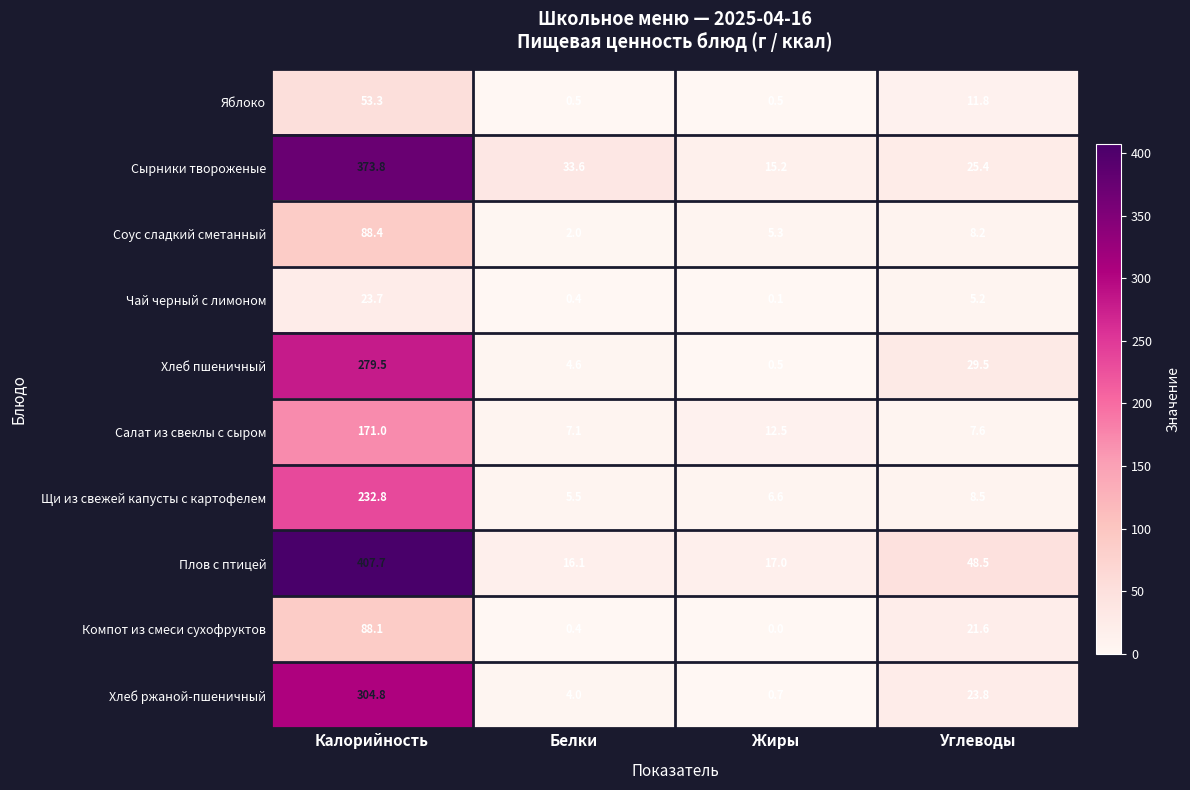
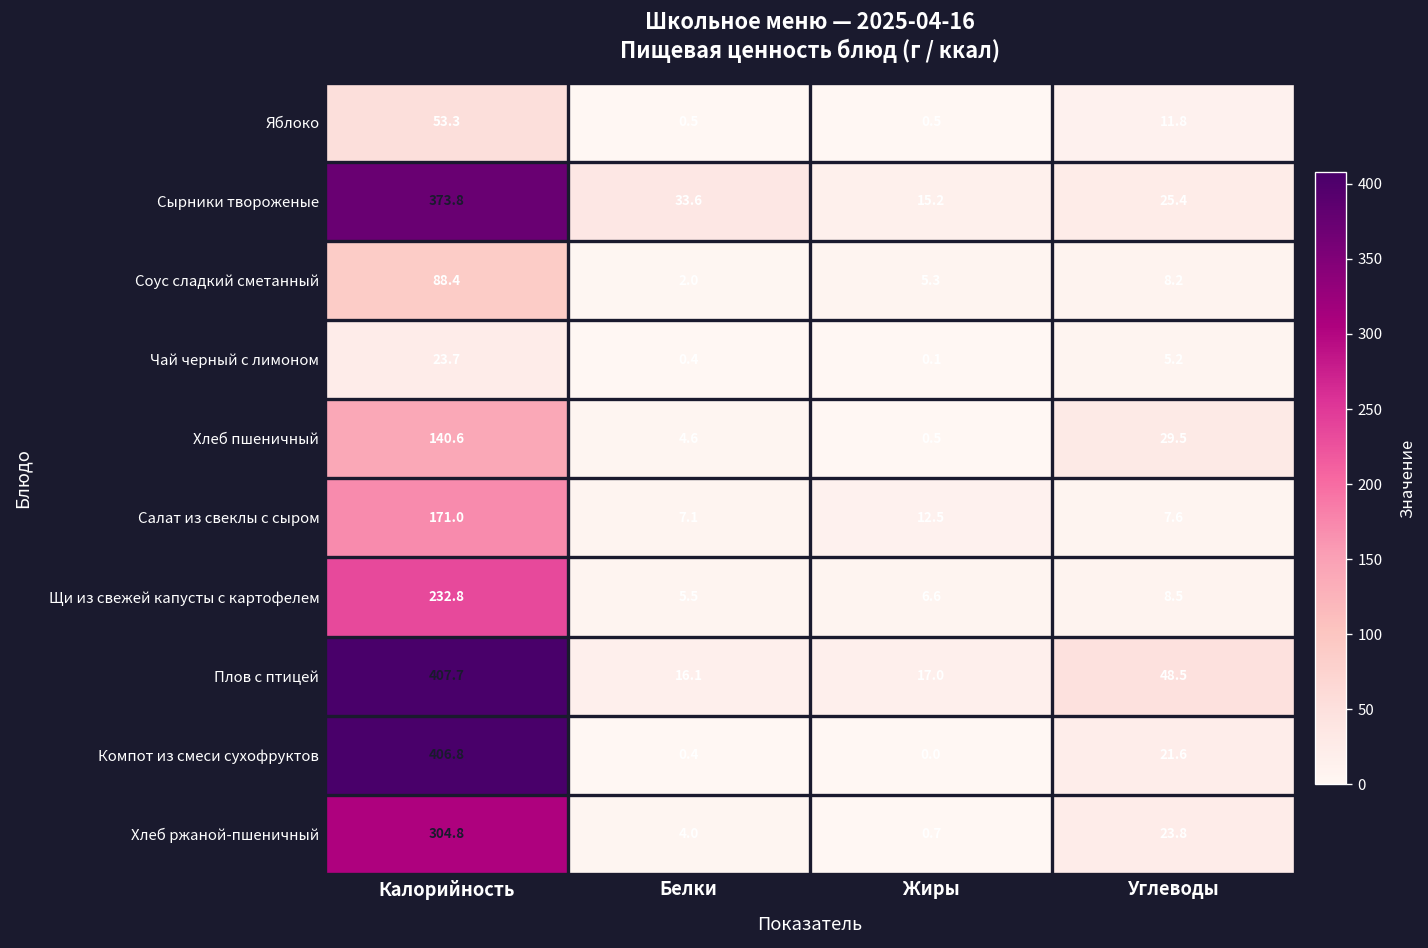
Хлеб пшеничный, Калорийность: 279.5 -> 140.6
Компот из смеси сухофруктов, Калорийность: 88.1 -> 406.8
